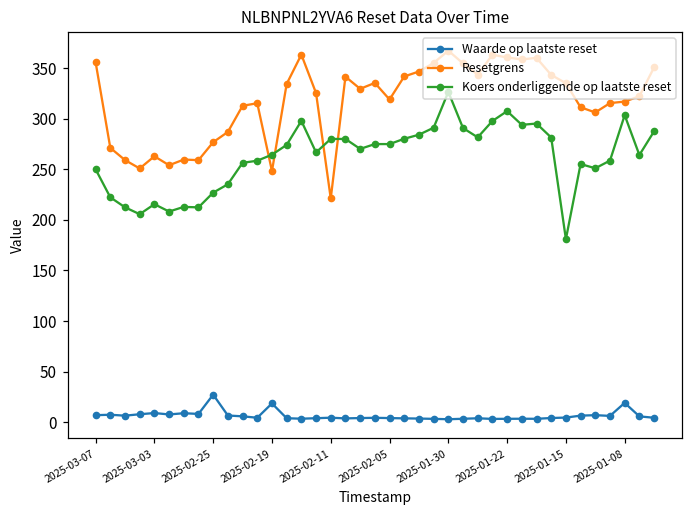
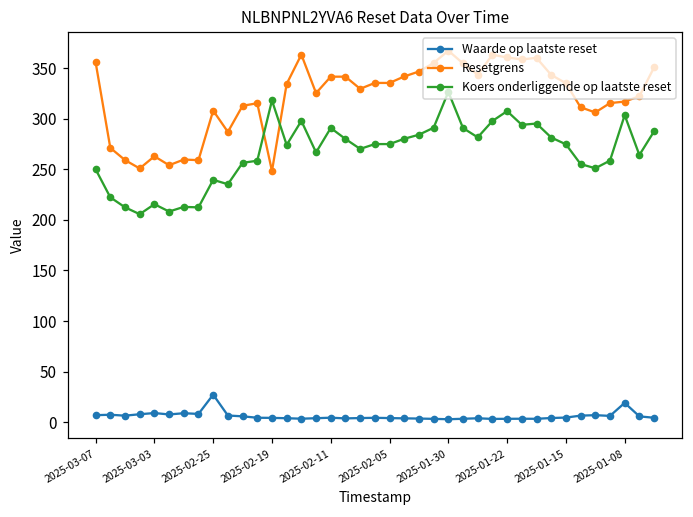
Resetgrens, 2025-02-25: 280 -> 310
Koers onderliggende op laatste reset, 2025-02-25: 230 -> 240
Waarde op laatste reset, 2025-02-19: 20 -> 0
Koers onderliggende op laatste reset, 2025-02-19: 260 -> 320
Resetgrens, 2025-02-11: 220 -> 340
Koers onderliggende op laatste reset, 2025-02-11: 280 -> 290
Resetgrens, 2025-02-05: 320 -> 340
Koers onderliggende op laatste reset, 2025-01-15: 180 -> 270
